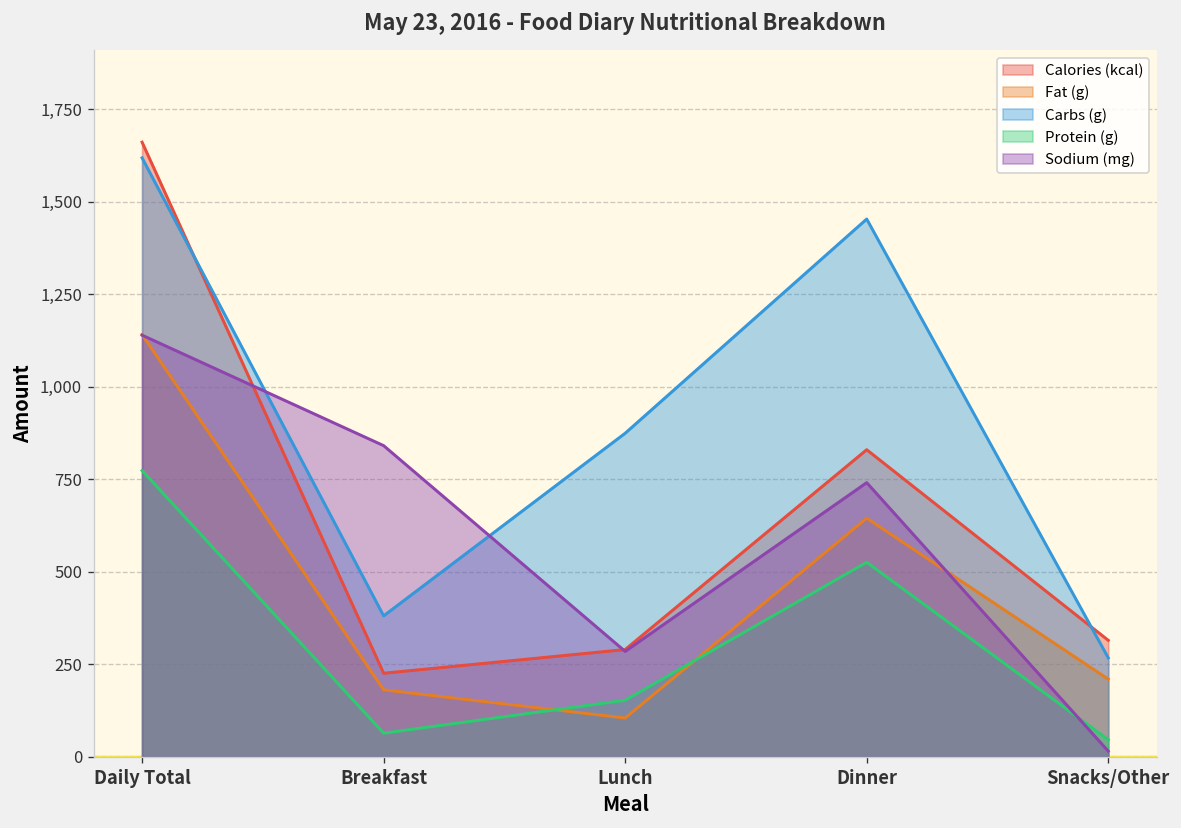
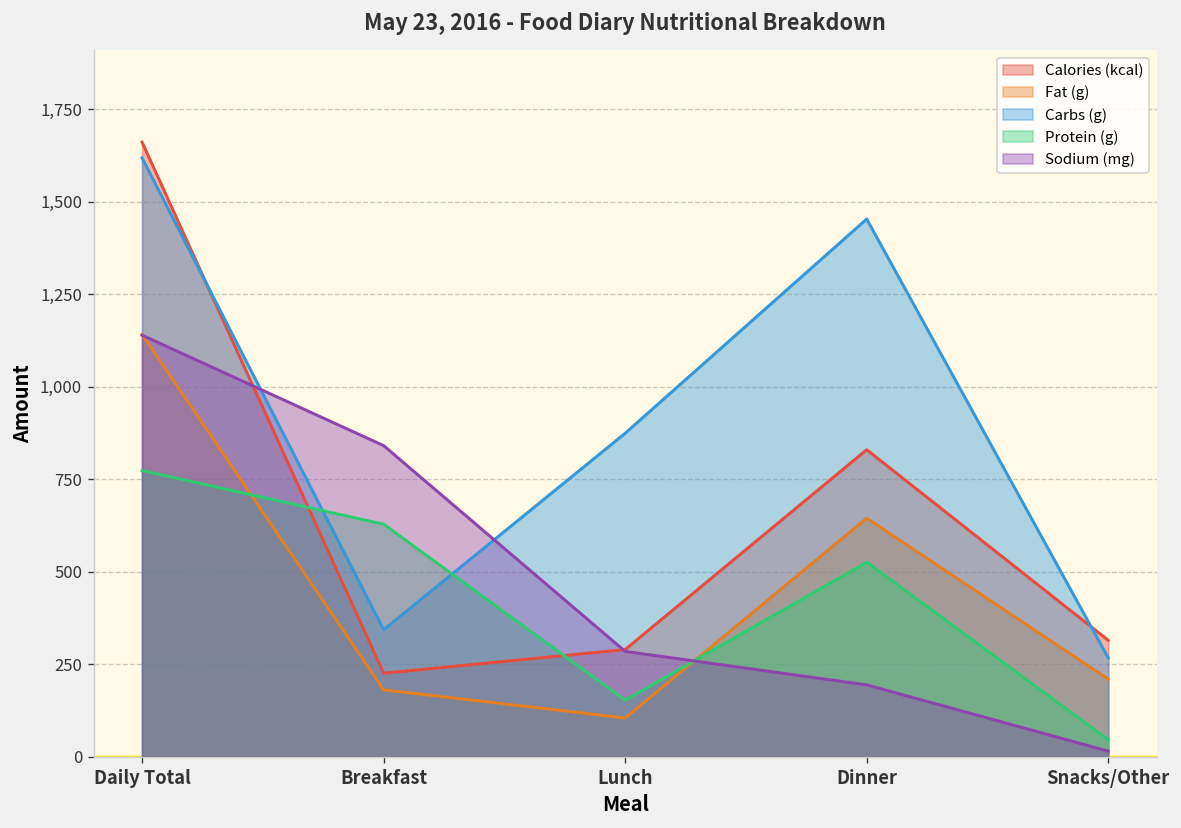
Carbs (g), Breakfast: 380 -> 340
Protein (g), Breakfast: 60 -> 630
Sodium (mg), Dinner: 740 -> 190
